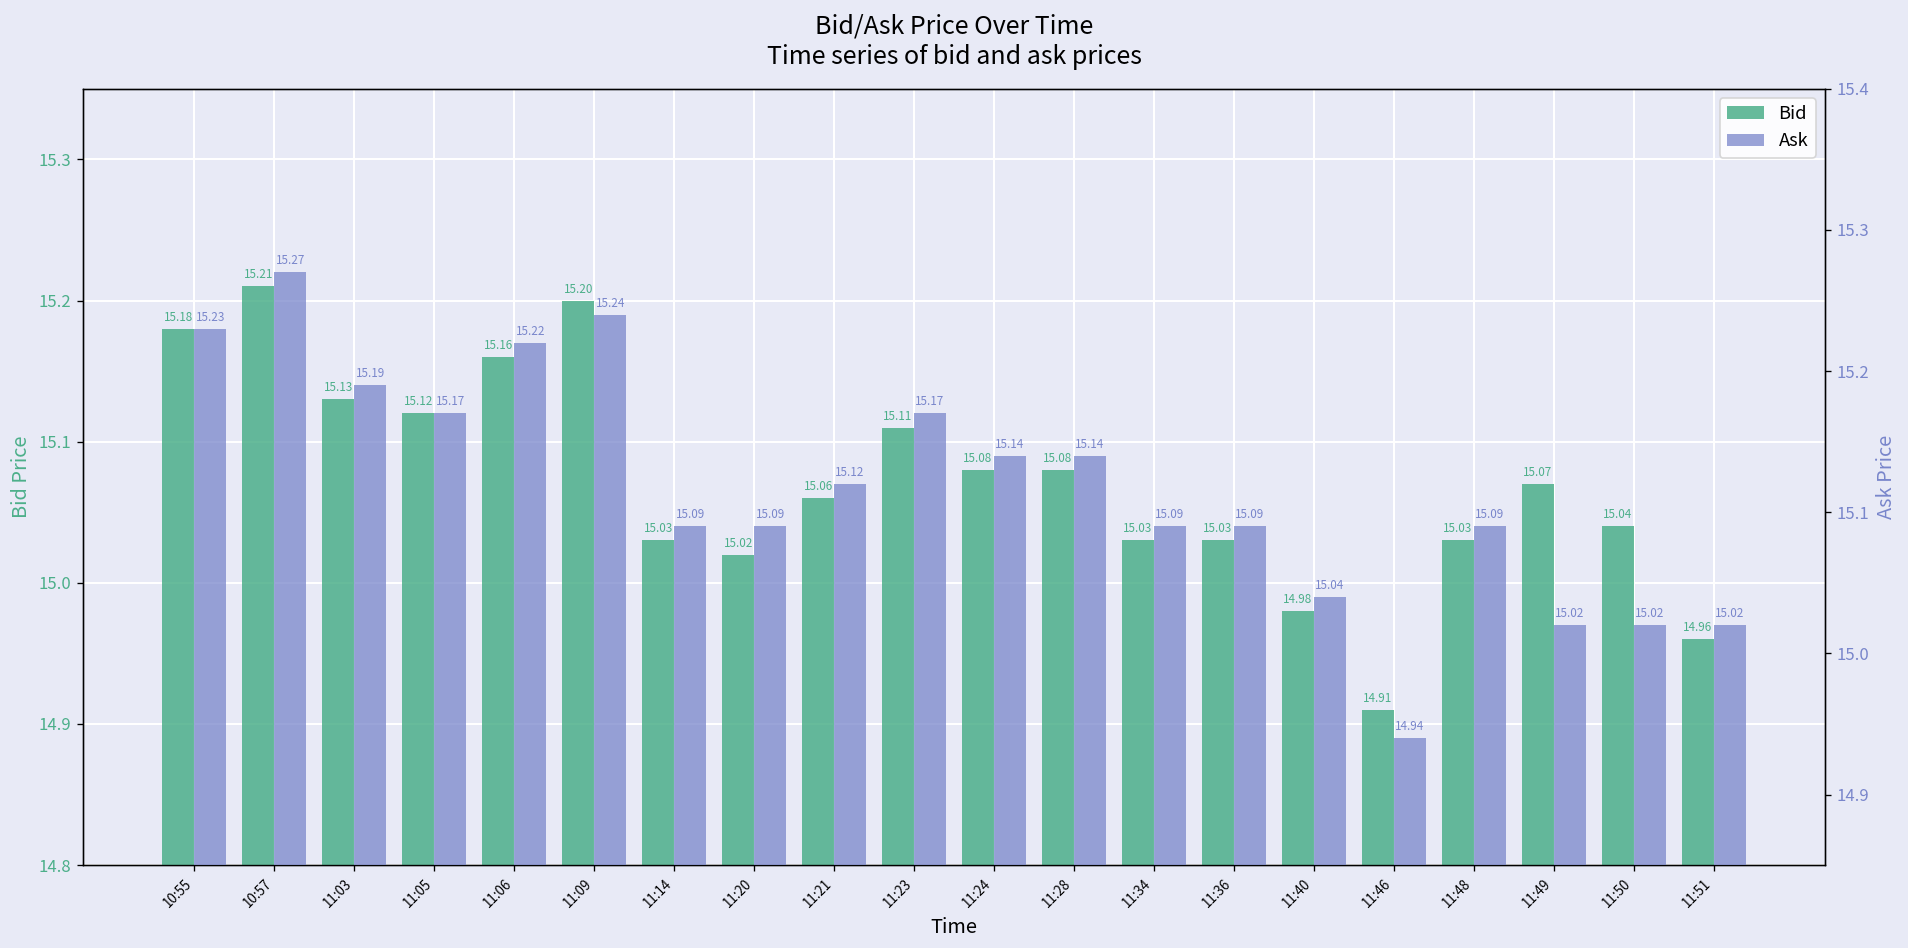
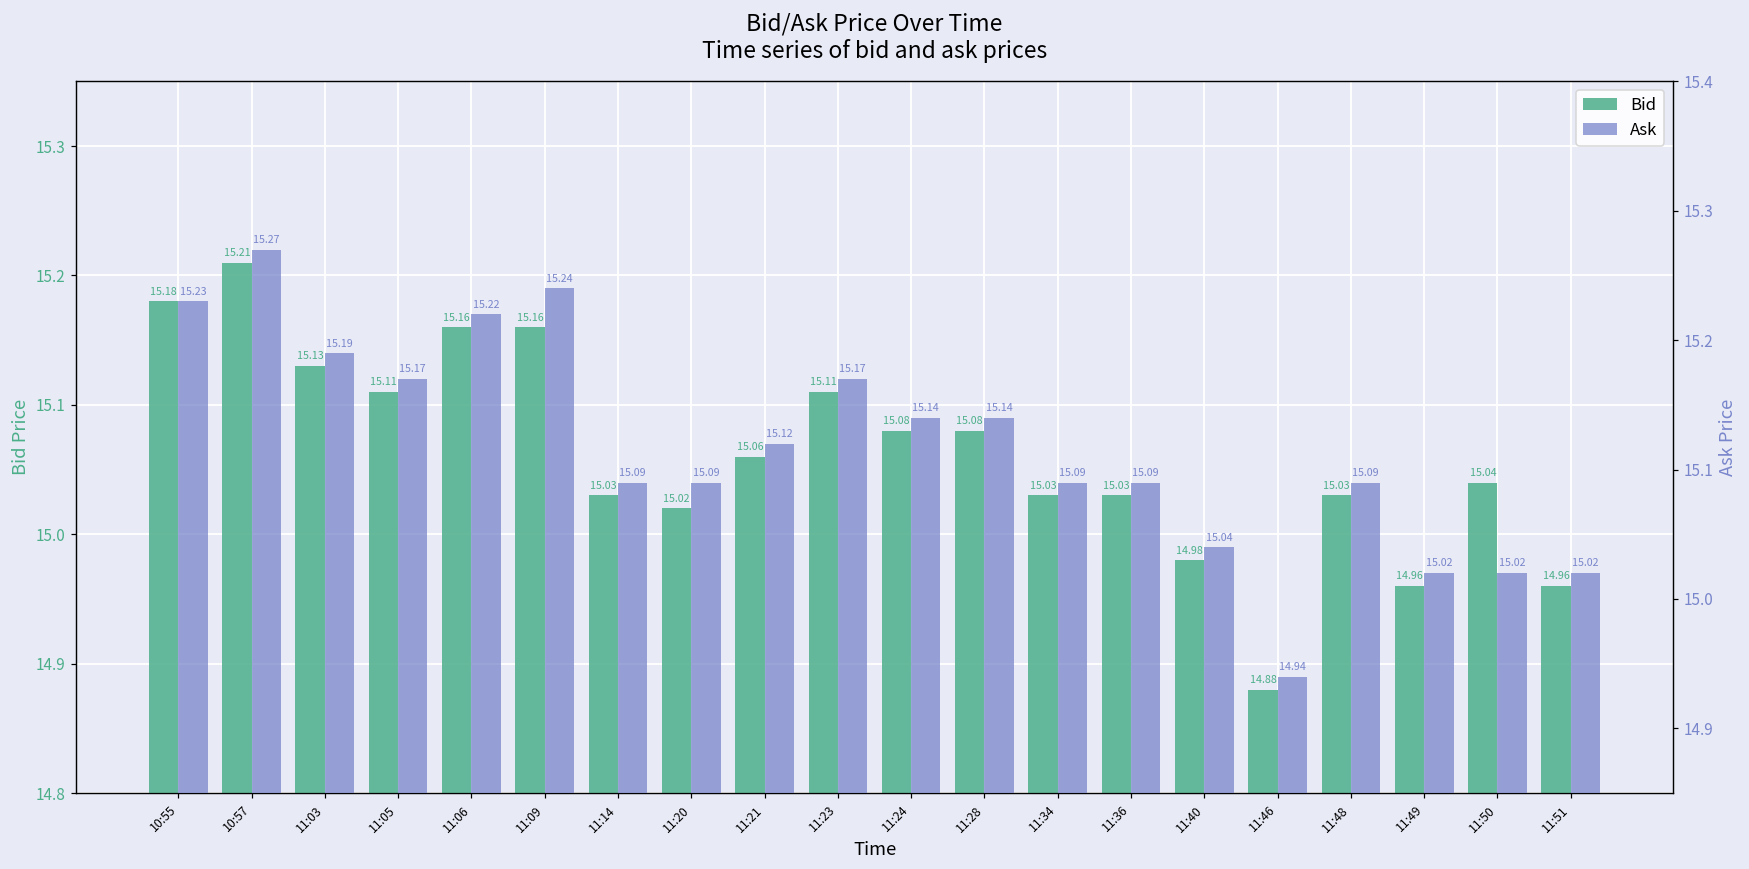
Bid, 11:05: 15.12 -> 15.11
Bid, 11:09: 15.20 -> 15.16
Bid, 11:46: 14.91 -> 14.88
Bid, 11:49: 15.07 -> 14.96
